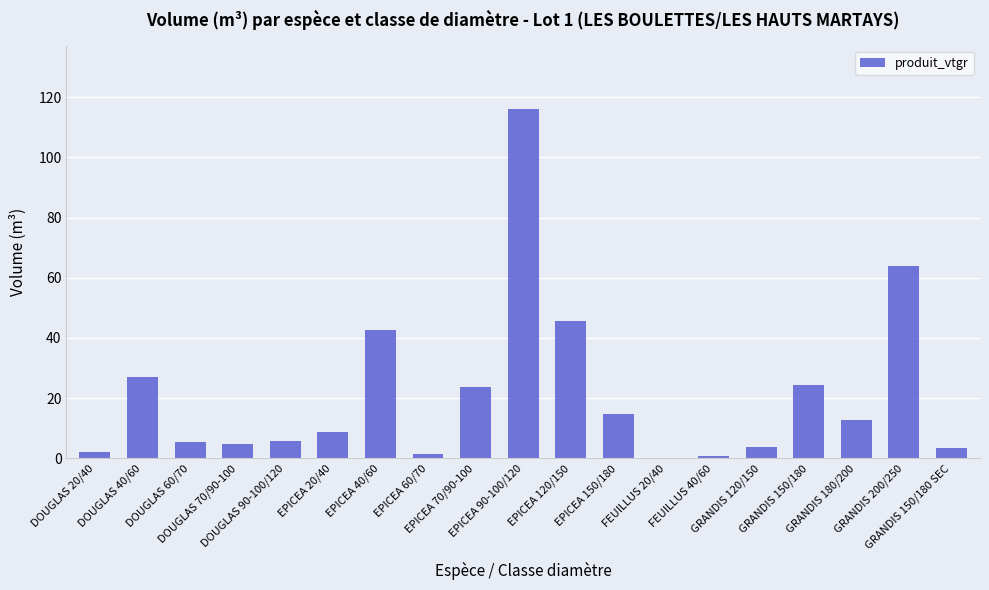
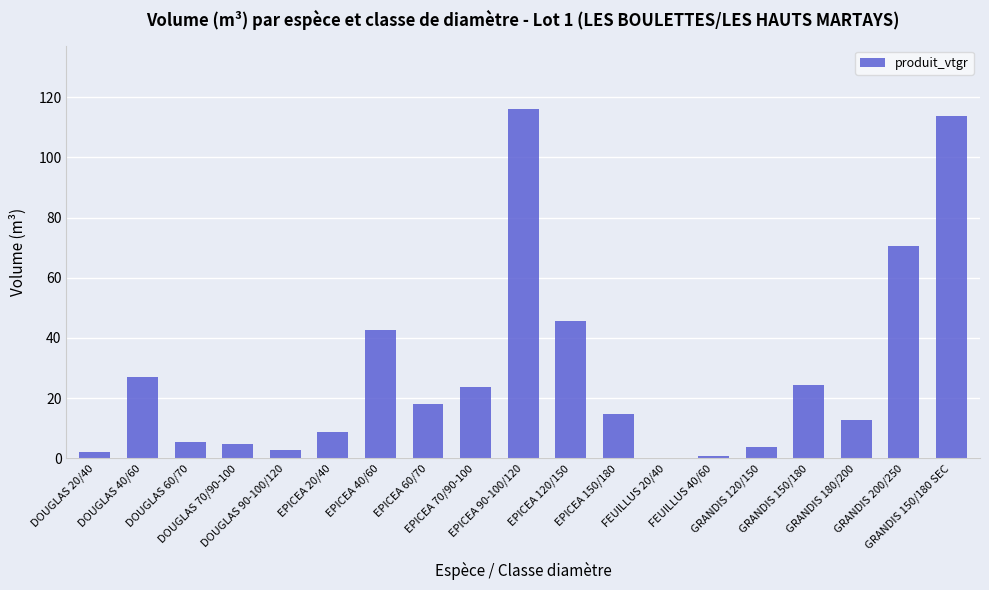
DOUGLAS 90-100/120: 6 -> 3
EPICEA 60/70: 1 -> 18
GRANDIS 200/250: 64 -> 71
GRANDIS 150/180 SEC: 3 -> 114
